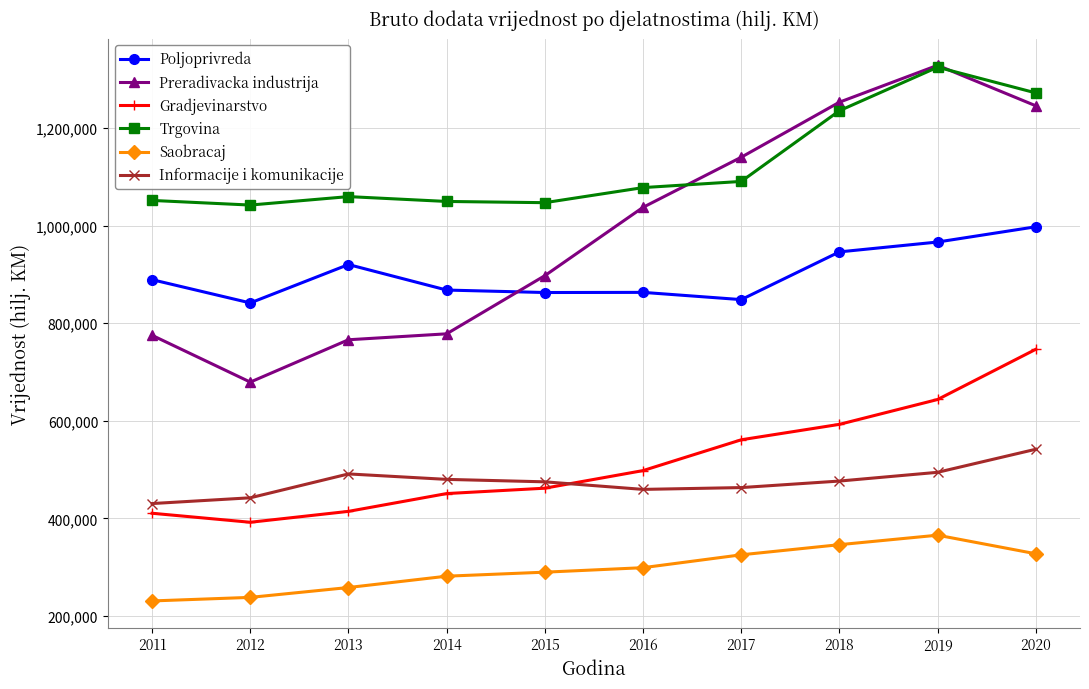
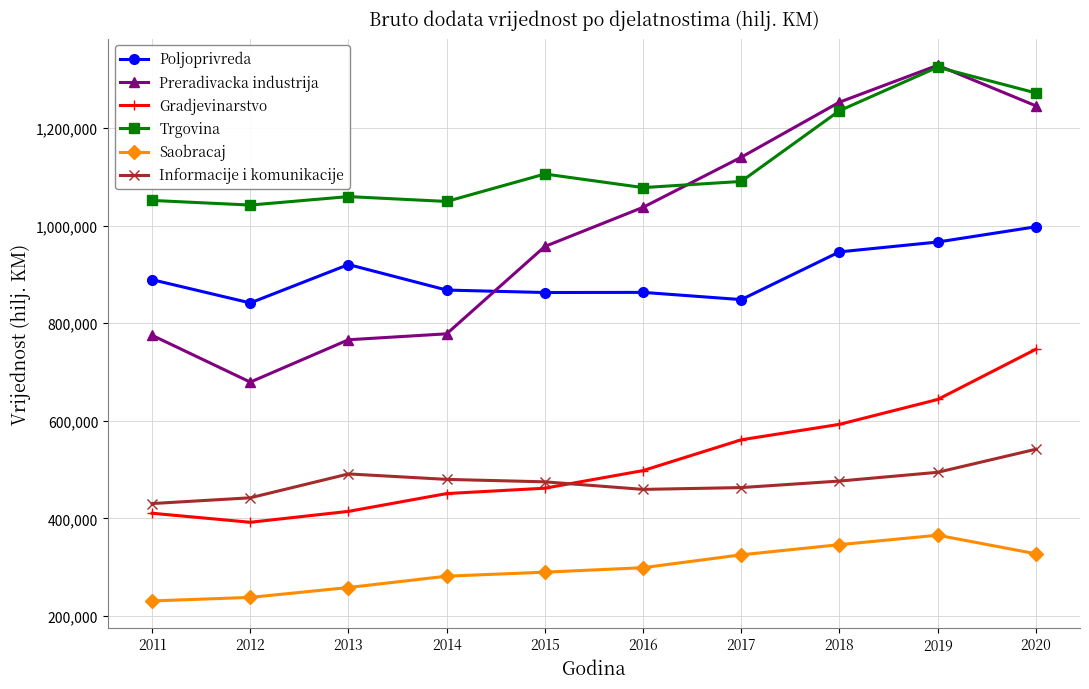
Preradivacka industrija, 2015: 900,000 -> 960,000
Trgovina, 2015: 1,050,000 -> 1,110,000
